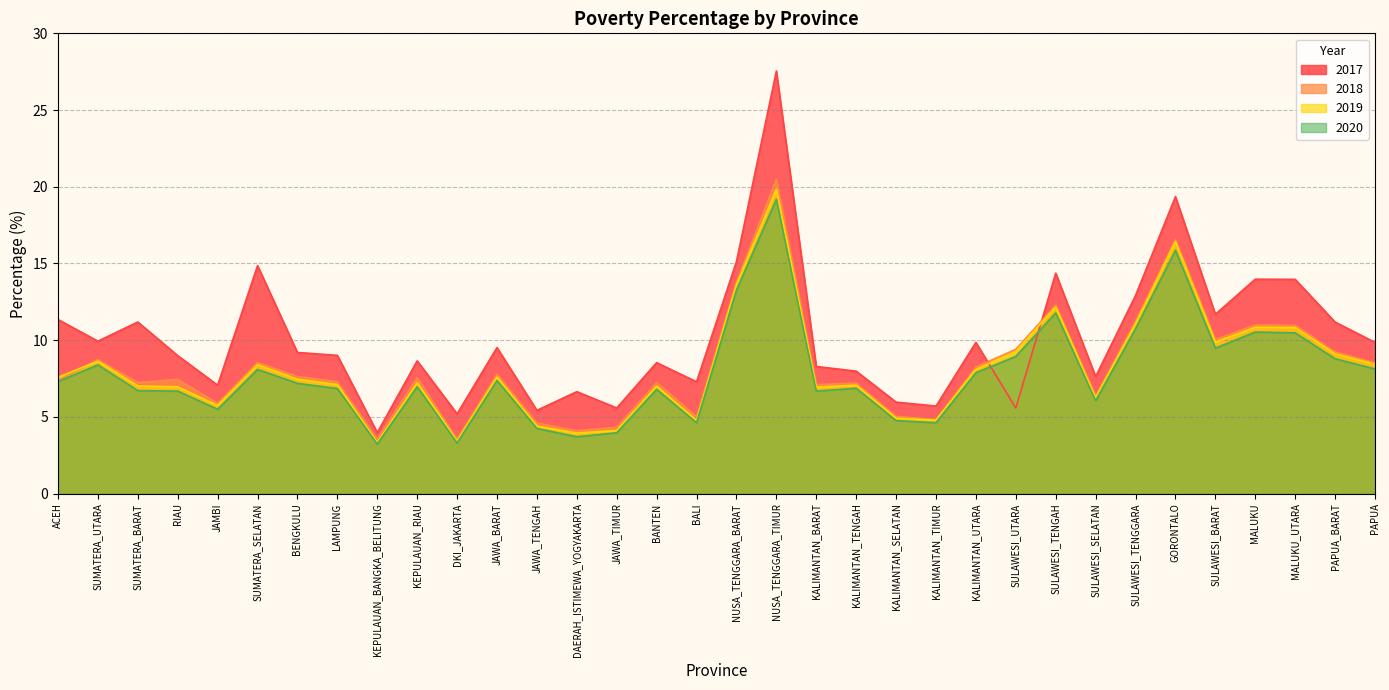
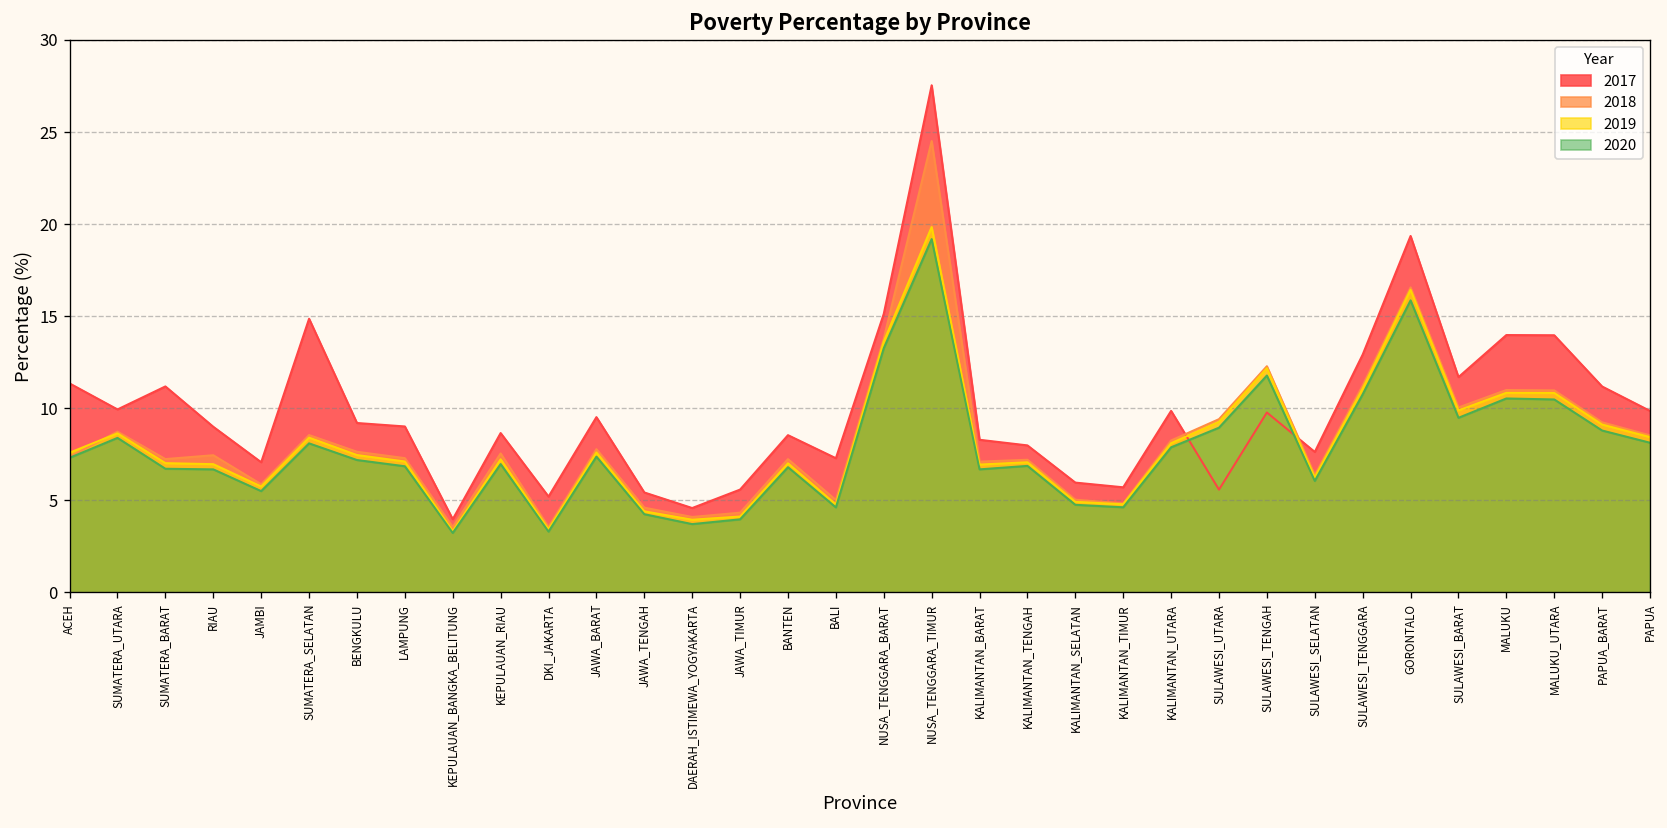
2017, DAERAH_ISTIMEWA_YOGYAKARTA: 6.6 -> 4.6
2018, NUSA_TENGGARA_TIMUR: 20.5 -> 24.5
2017, SULAWESI_TENGAH: 14.4 -> 9.8
